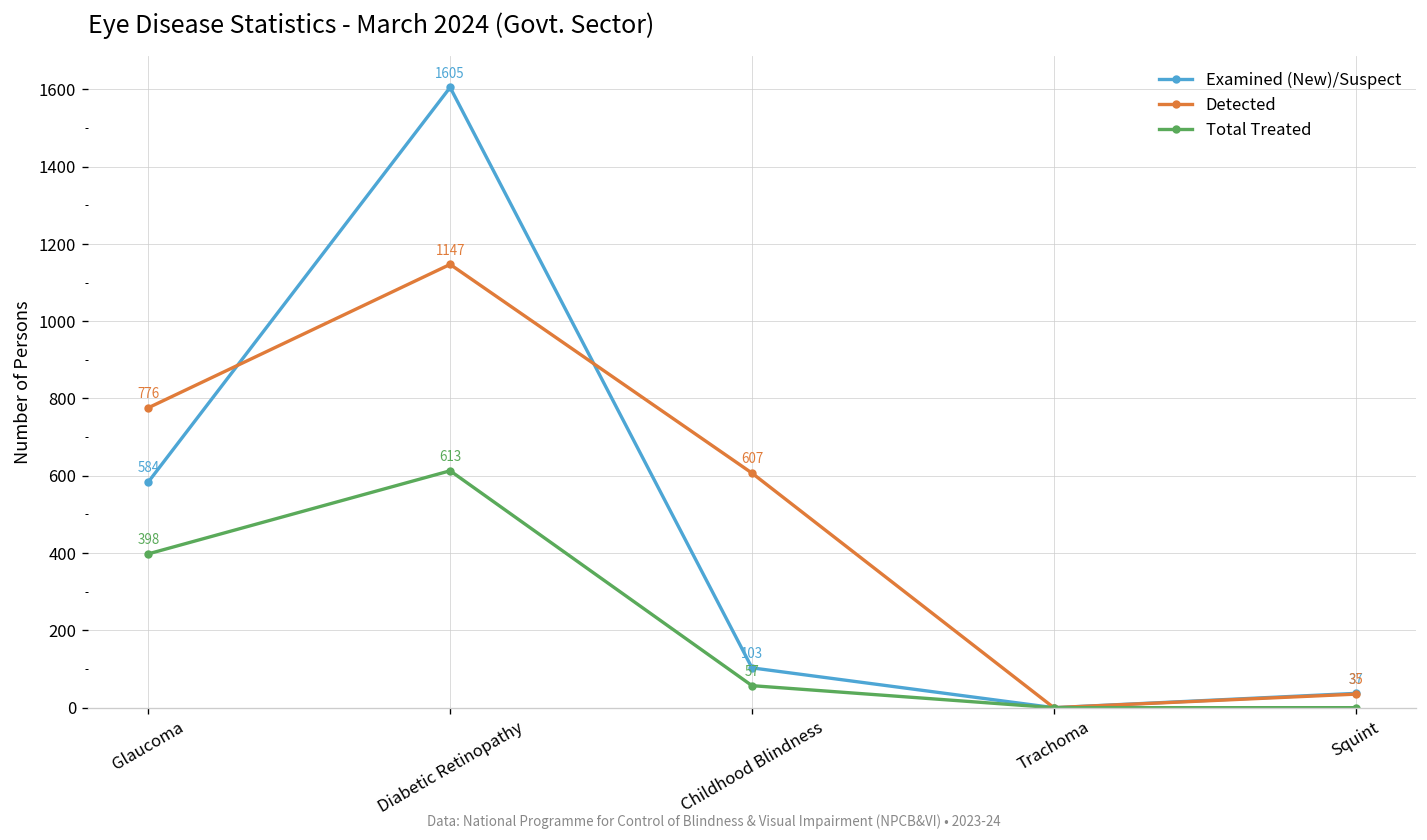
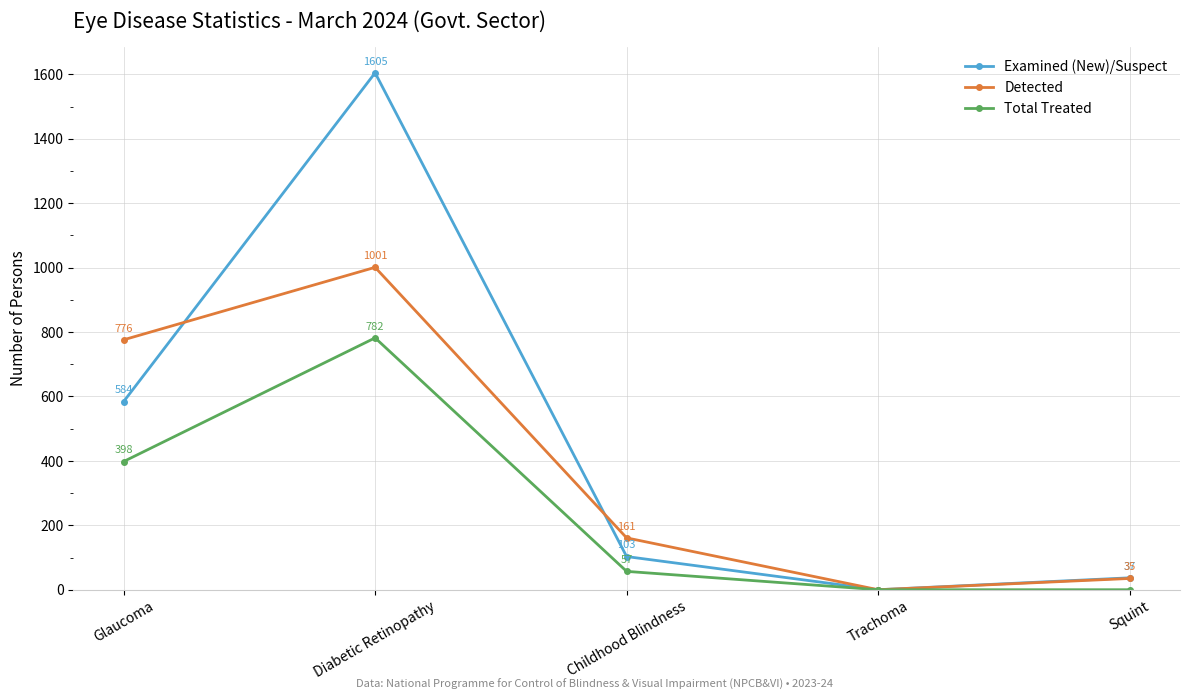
Detected, Diabetic Retinopathy: 1147 -> 1001
Total Treated, Diabetic Retinopathy: 613 -> 782
Detected, Childhood Blindness: 607 -> 161
